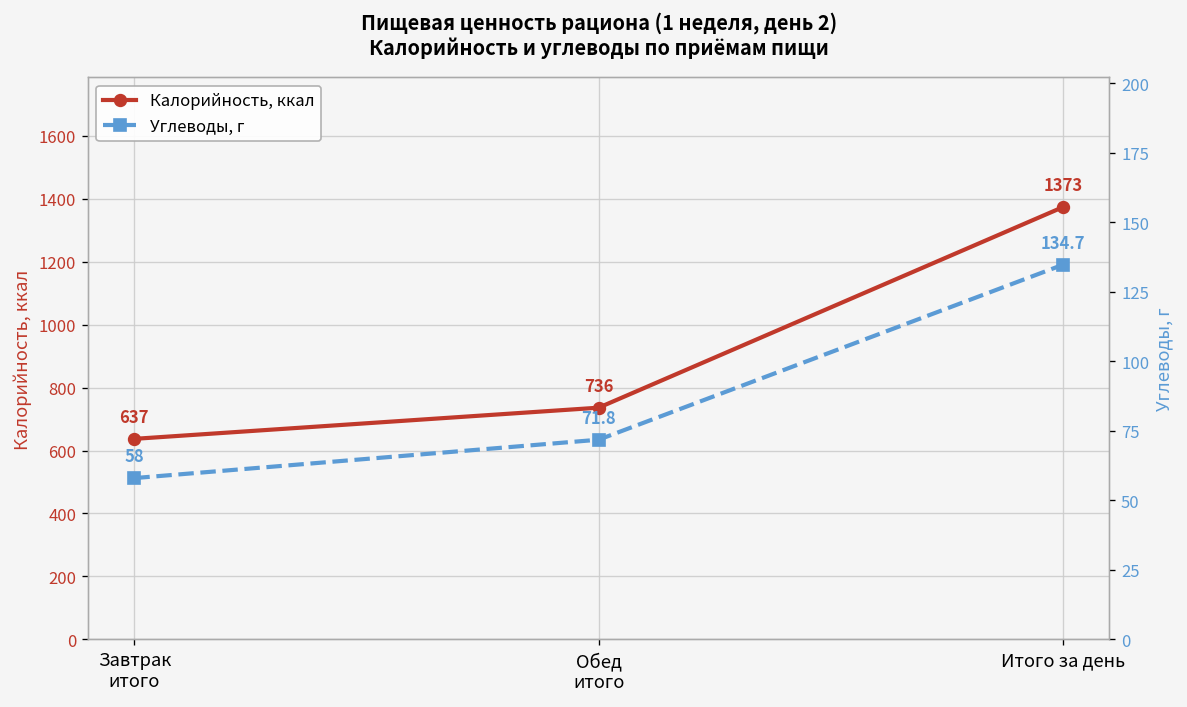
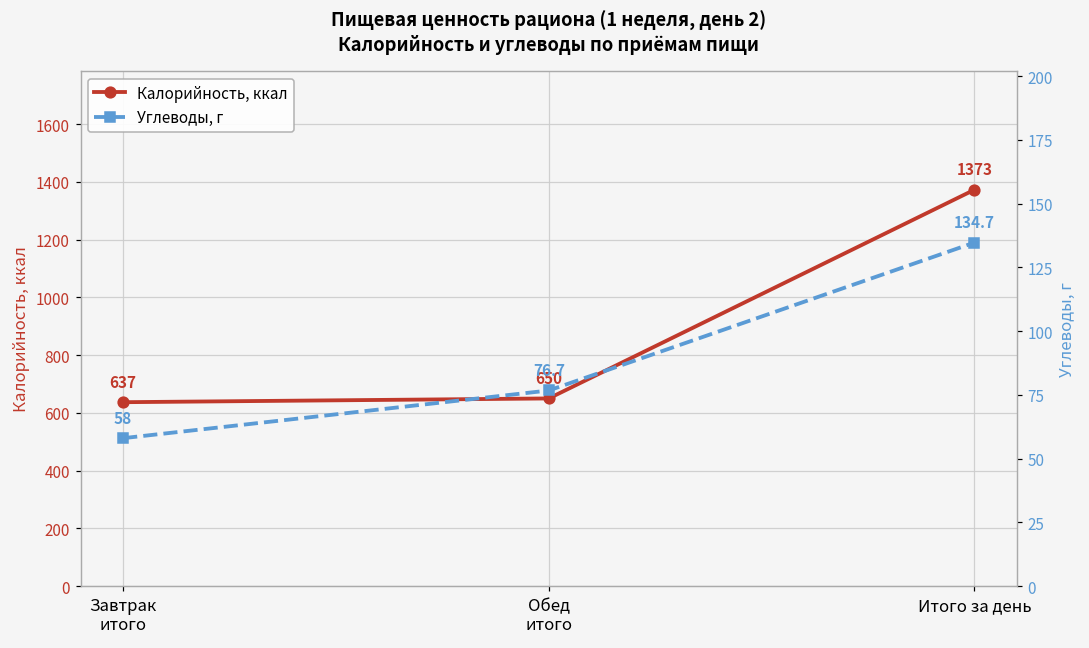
Калорийность, ккал, Обед итого: 736 -> 650
Углеводы, г, Обед итого: 71.8 -> 76.7
